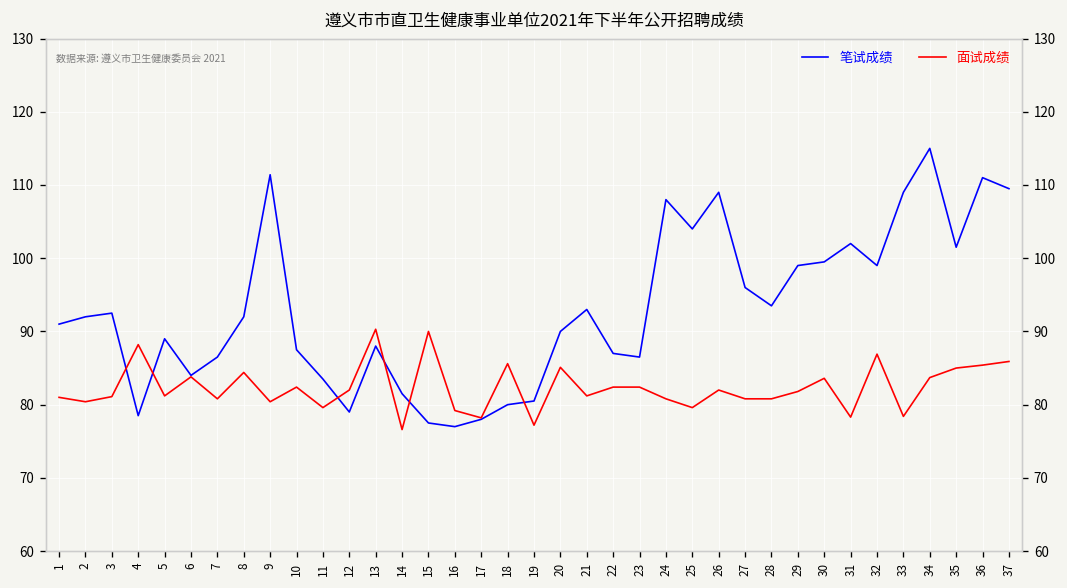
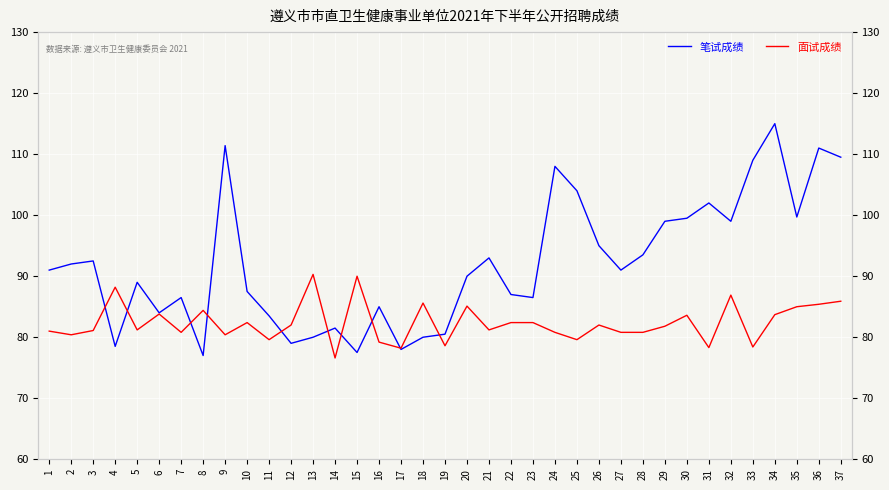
笔试成绩, 8: 92 -> 77
笔试成绩, 13: 88 -> 80
笔试成绩, 16: 77 -> 85
面试成绩, 19: 77 -> 79
笔试成绩, 26: 109 -> 95
笔试成绩, 27: 96 -> 91
笔试成绩, 35: 102 -> 100
